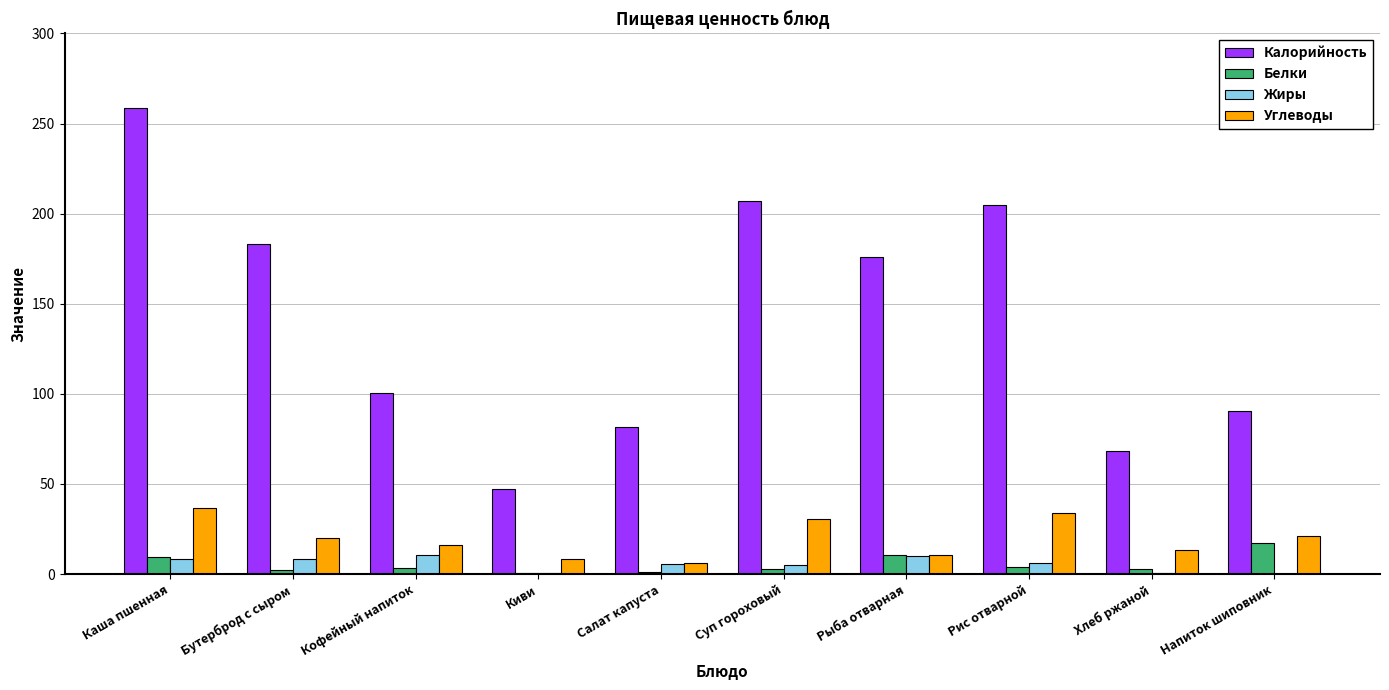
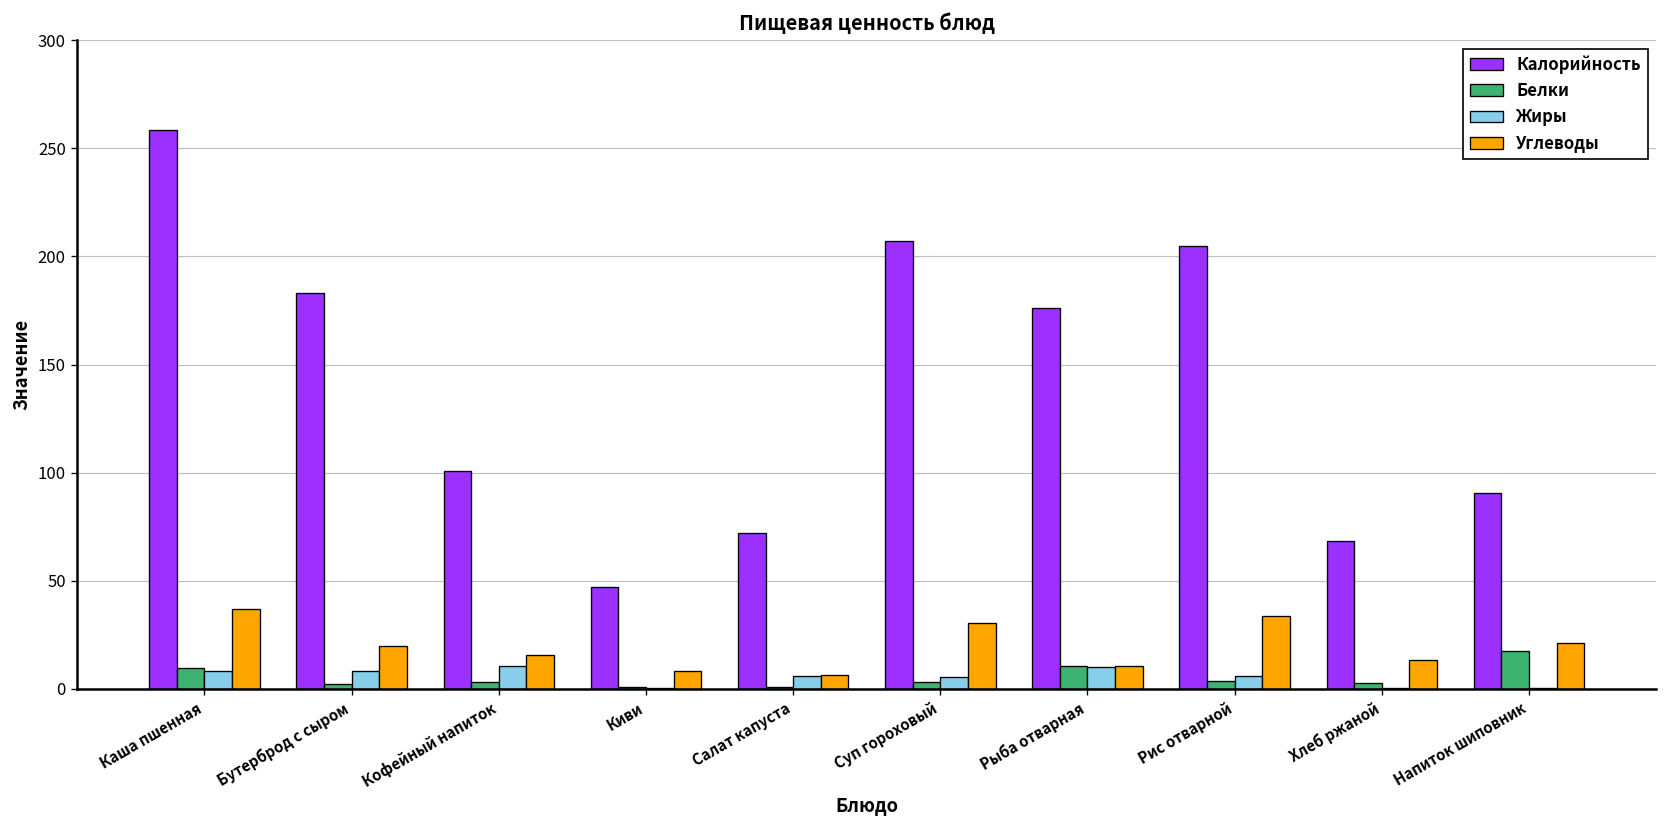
Калорийность, Салат капуста: 82 -> 72
